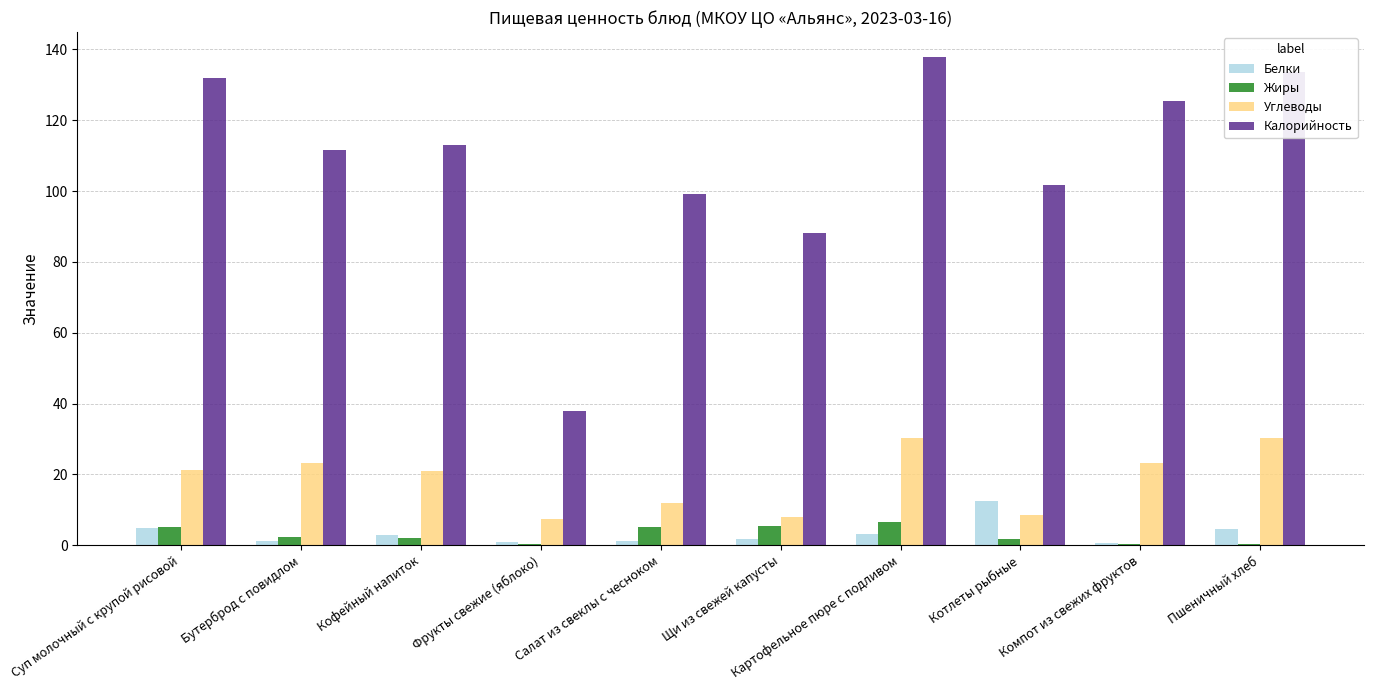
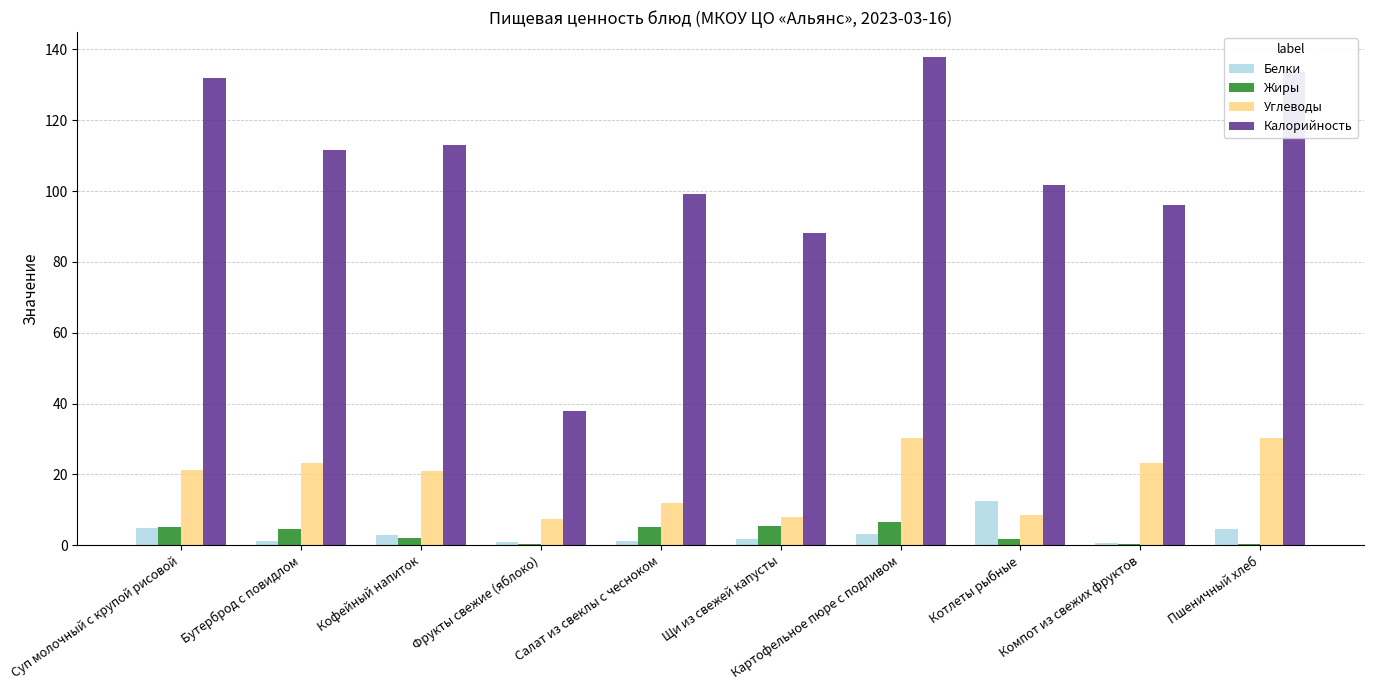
Жиры, Бутерброд с повидлом: 2 -> 5
Калорийность, Компот из свежих фруктов: 125 -> 96
